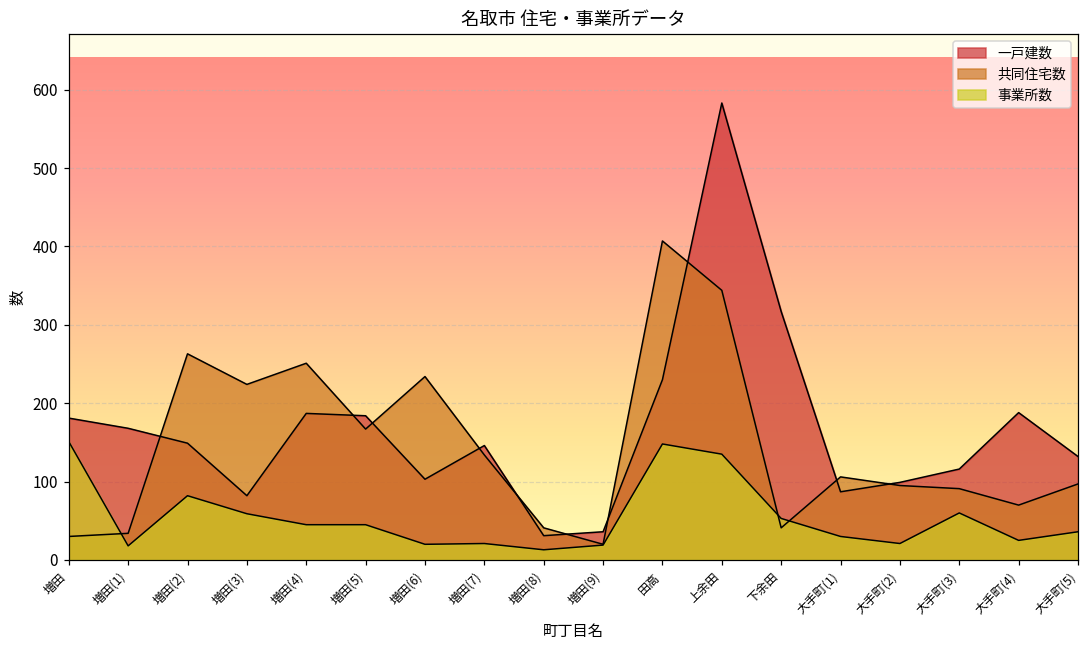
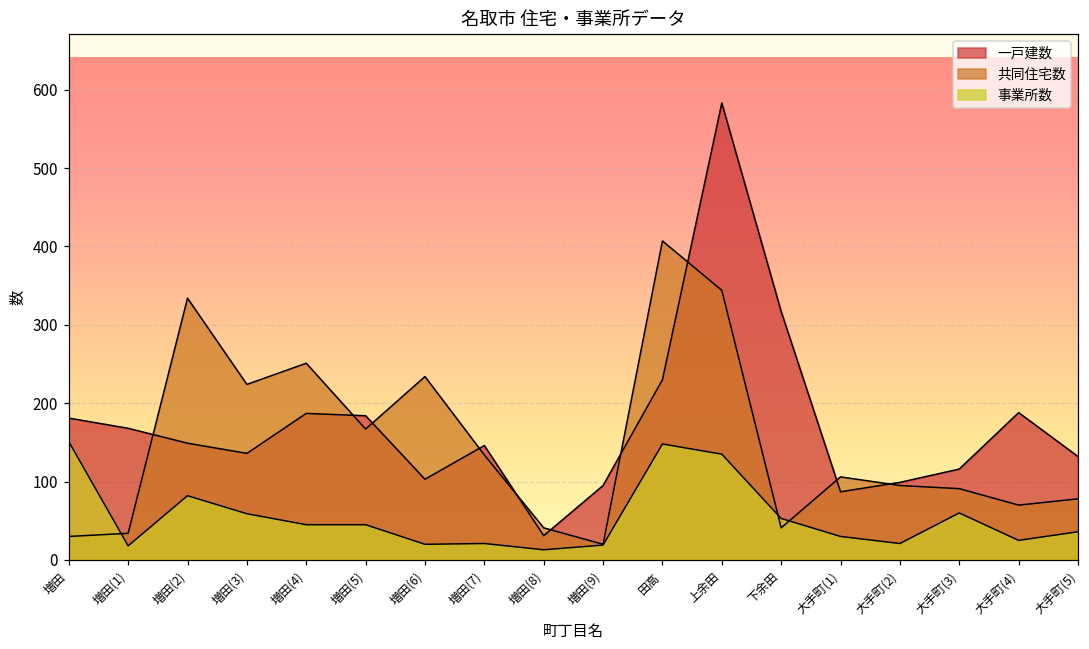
共同住宅数, 増田(2): 260 -> 330
一戸建数, 増田(3): 80 -> 140
一戸建数, 増田(9): 40 -> 100
共同住宅数, 大手町(5): 100 -> 80
